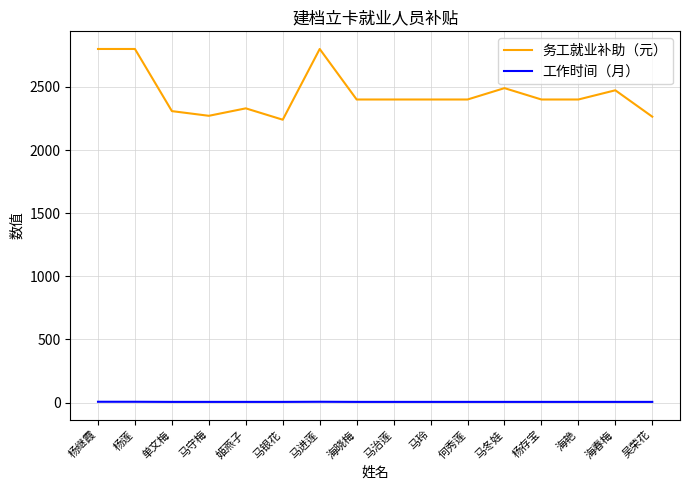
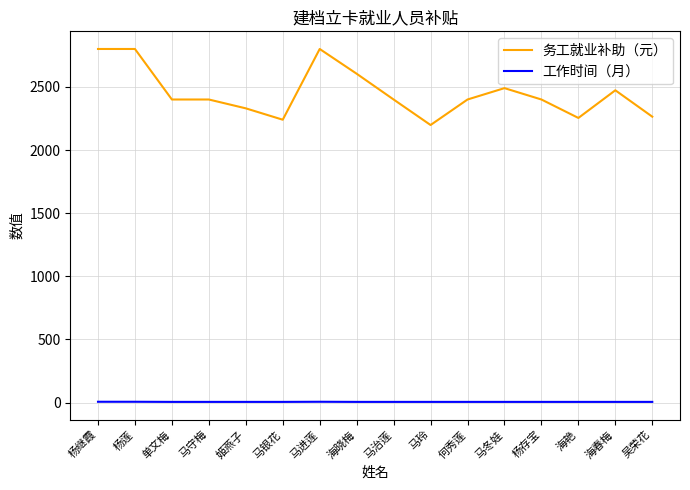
务工就业补助（元）, 单文梅: 2310 -> 2400
务工就业补助（元）, 马守梅: 2270 -> 2400
务工就业补助（元）, 海晓梅: 2400 -> 2600
务工就业补助（元）, 马玲: 2400 -> 2200
务工就业补助（元）, 海艳: 2400 -> 2250
